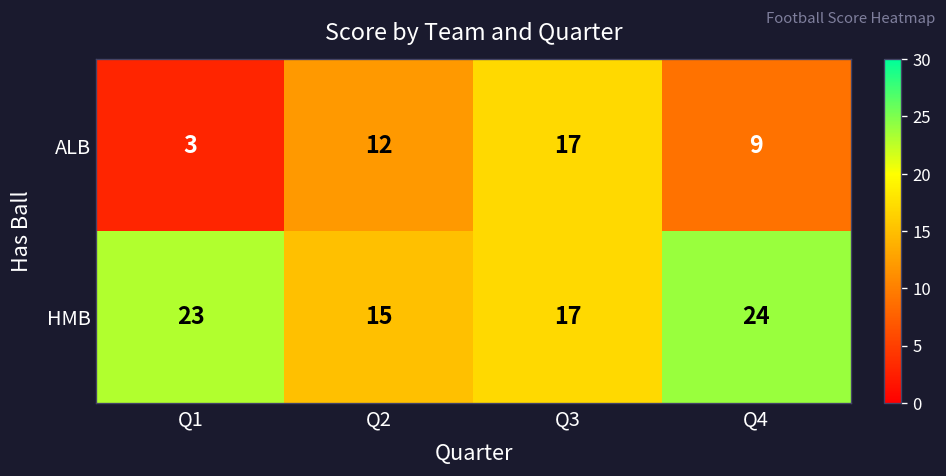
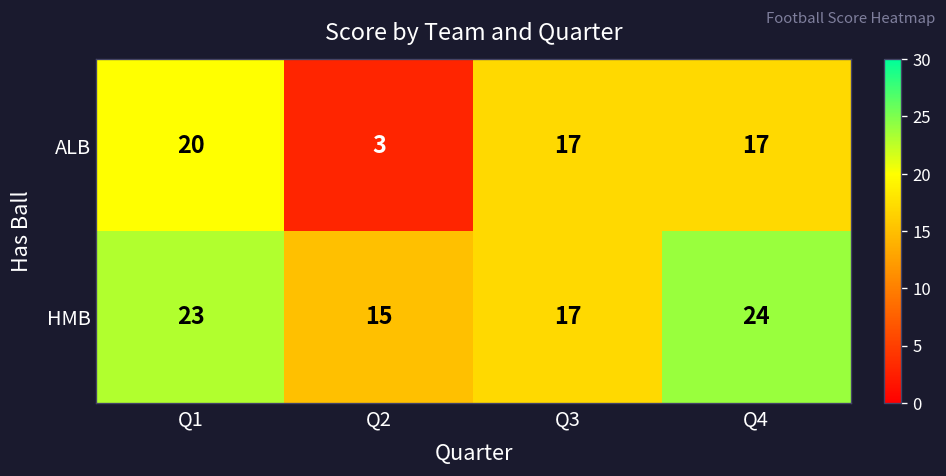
ALB, Q1: 3 -> 20
ALB, Q2: 12 -> 3
ALB, Q4: 9 -> 17
